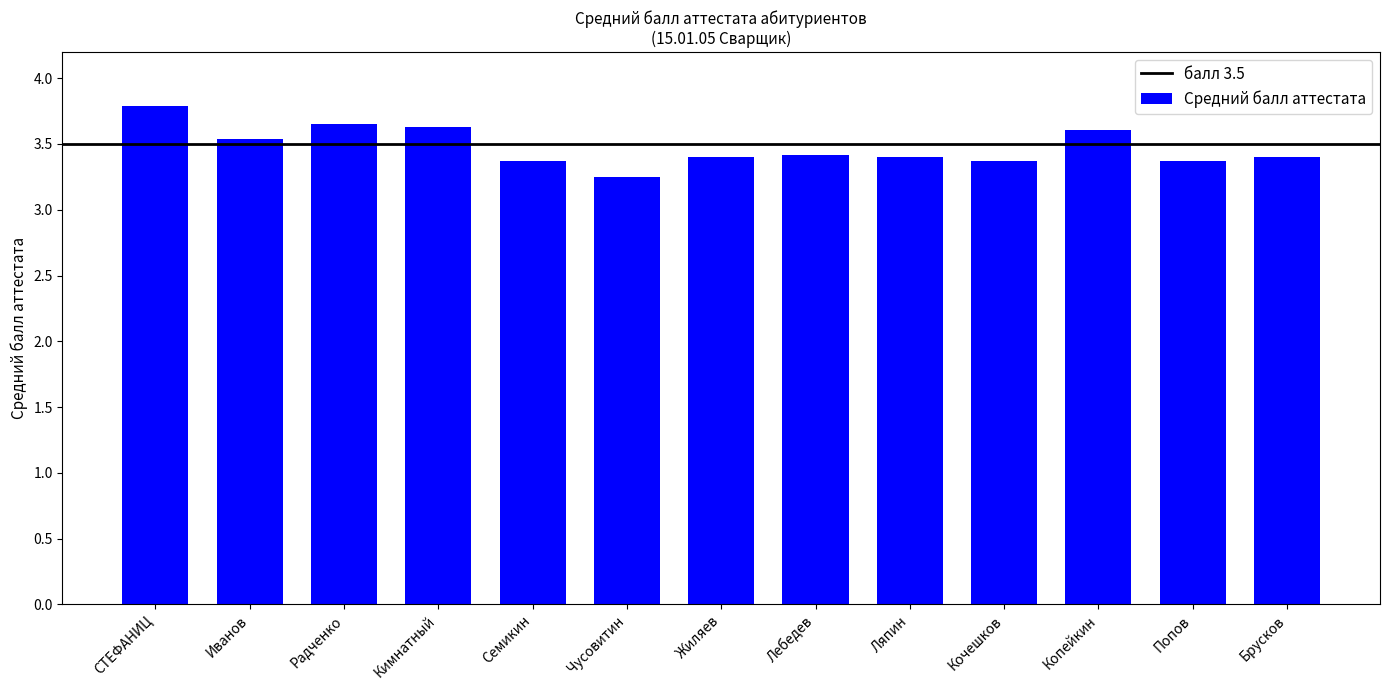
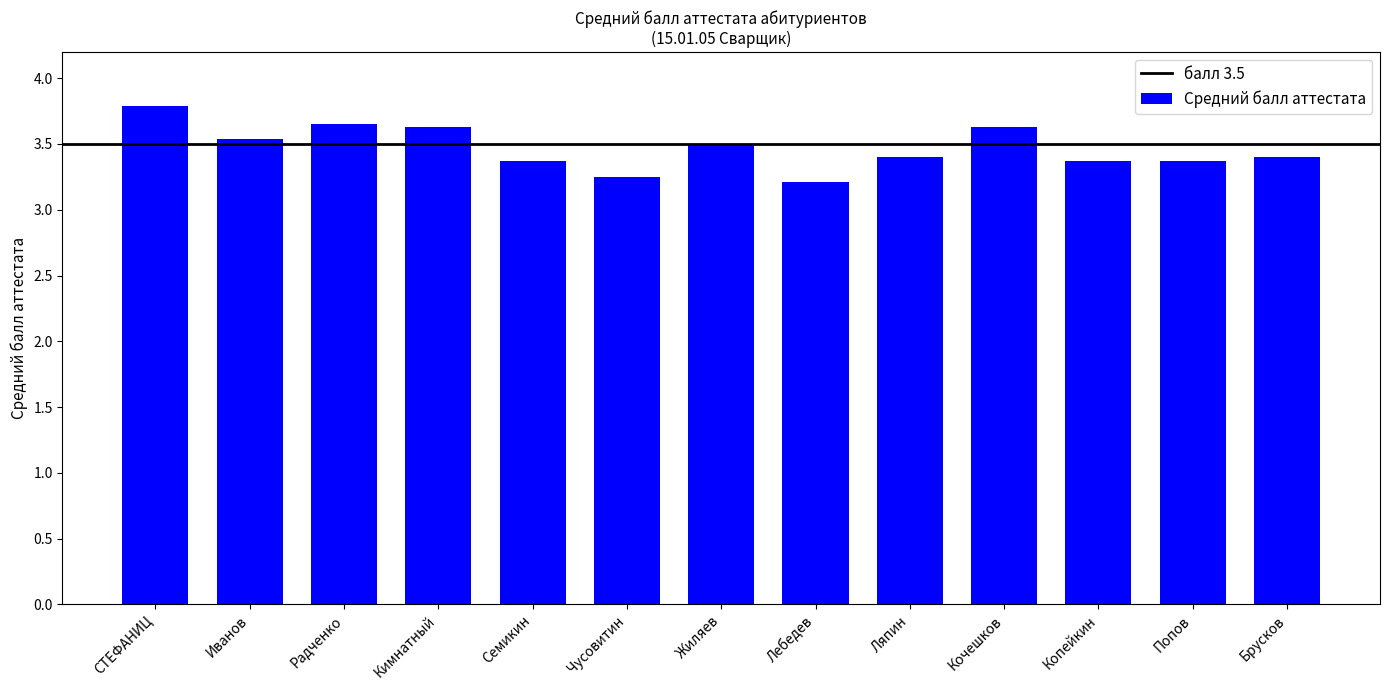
Жиляев: 3.4 -> 3.5
Лебедев: 3.42 -> 3.21
Кочешков: 3.37 -> 3.63
Копейкин: 3.61 -> 3.37
